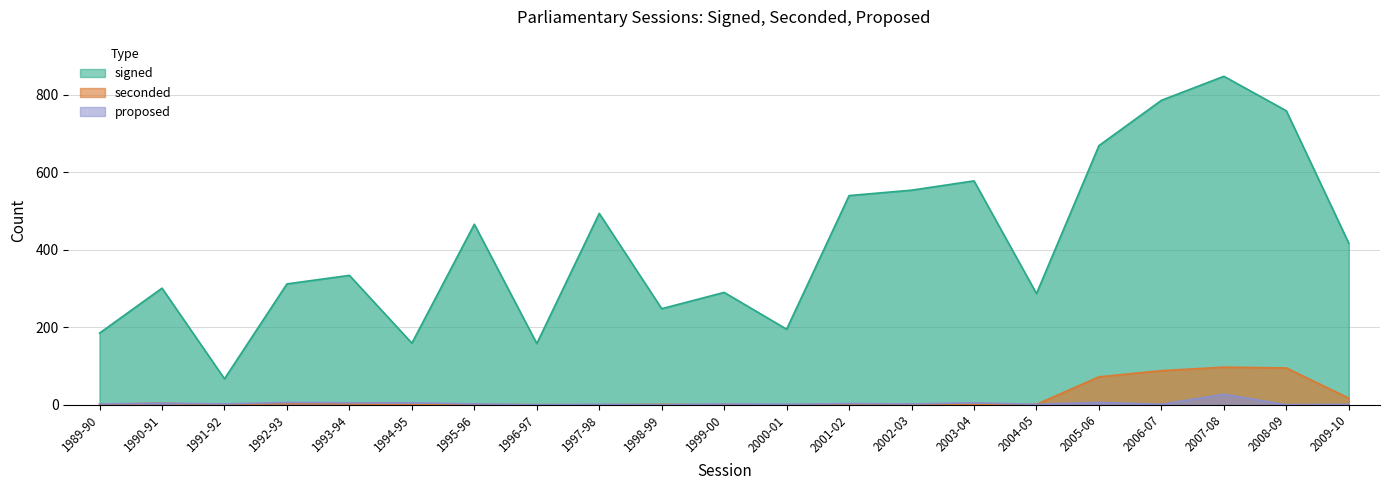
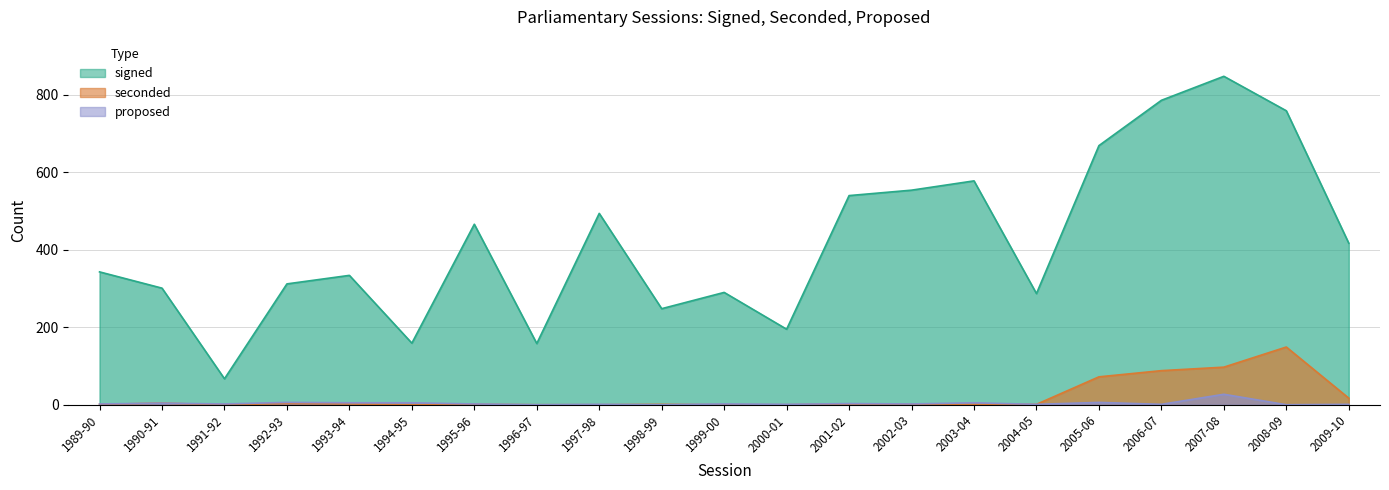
signed, 1989-90: 190 -> 340
seconded, 2008-09: 100 -> 150
